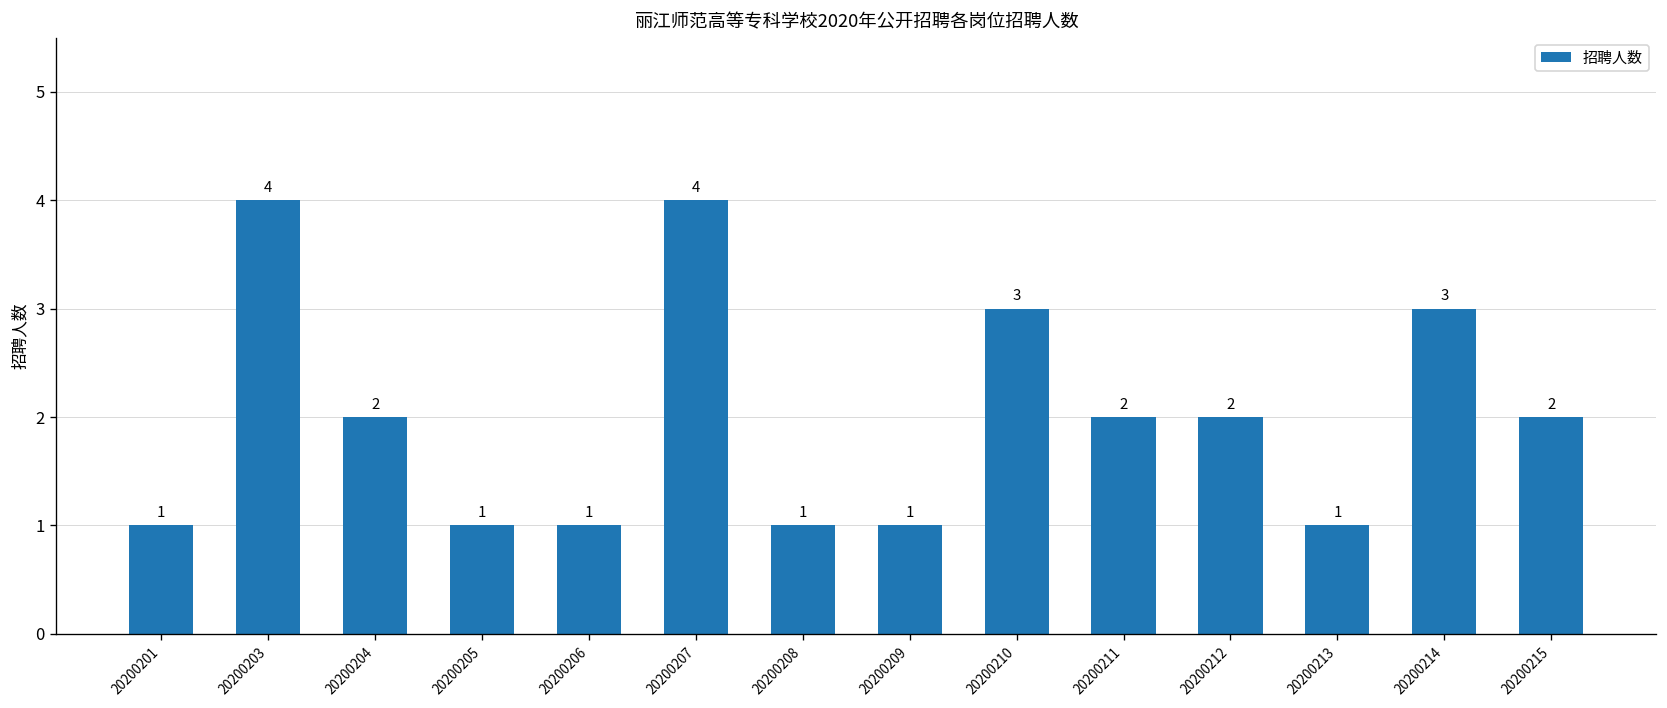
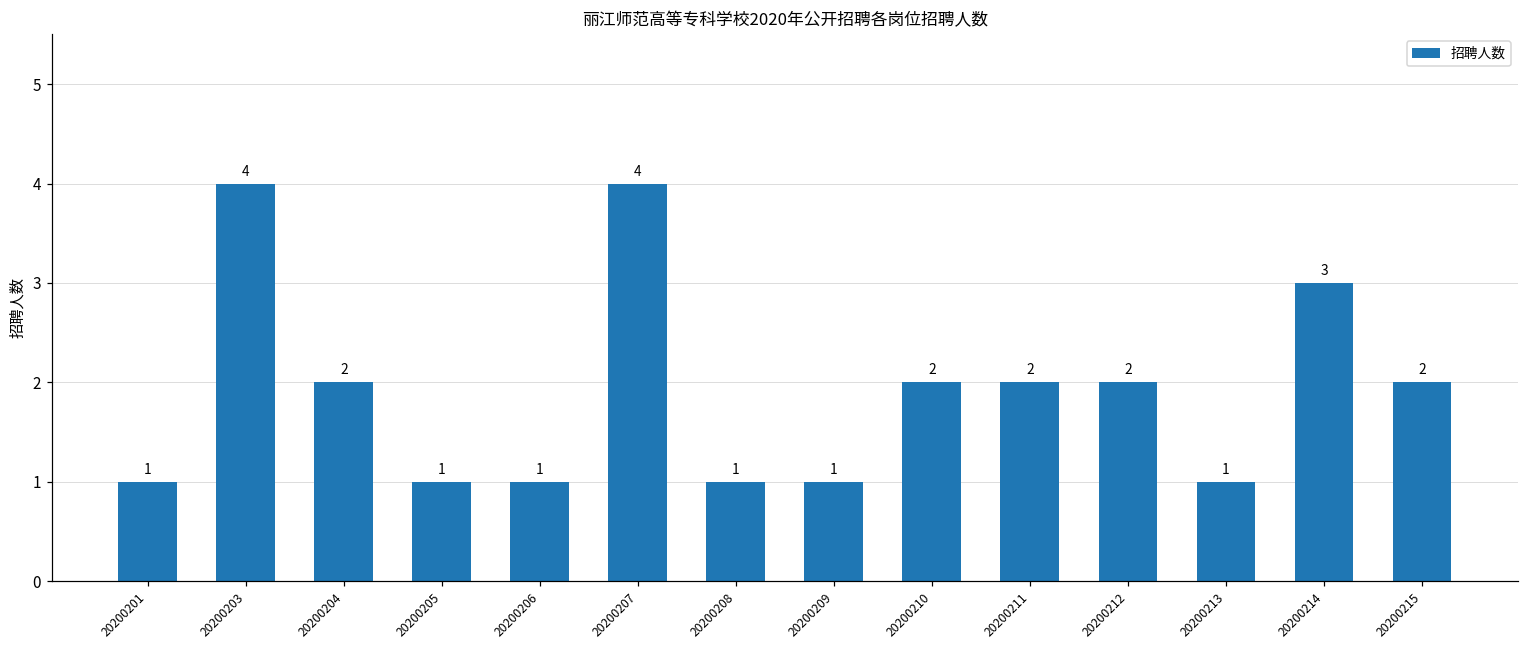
20200210: 3 -> 2
